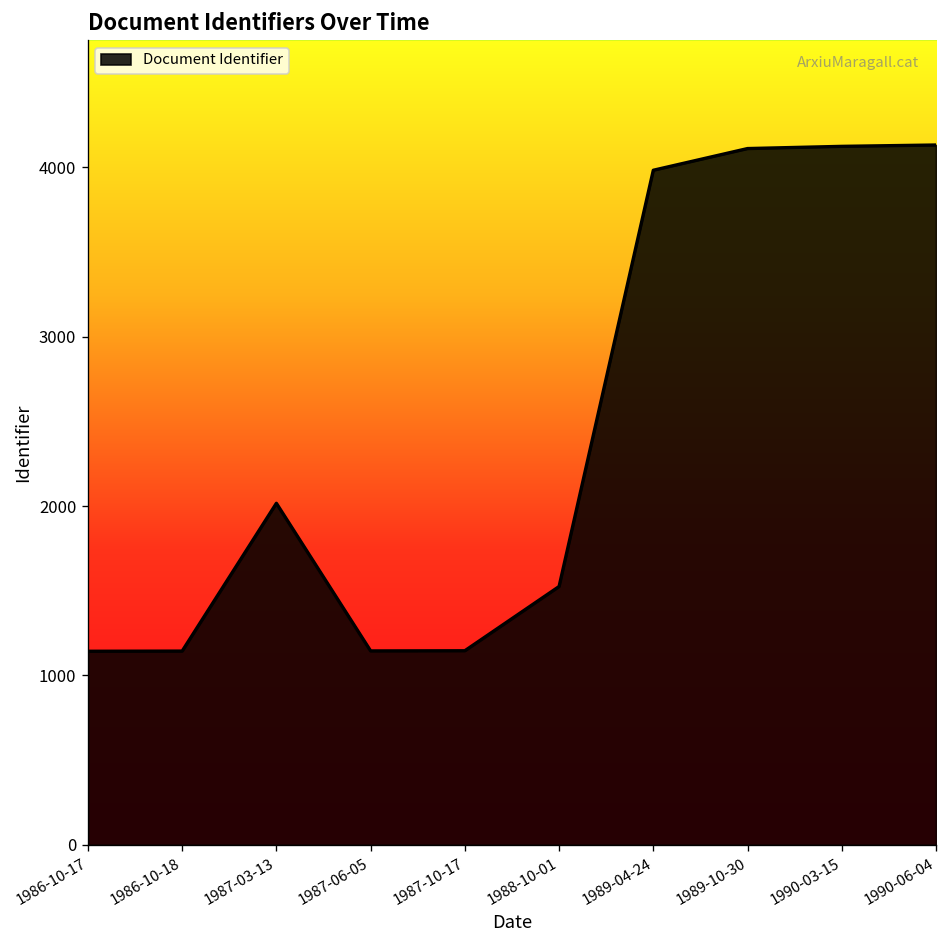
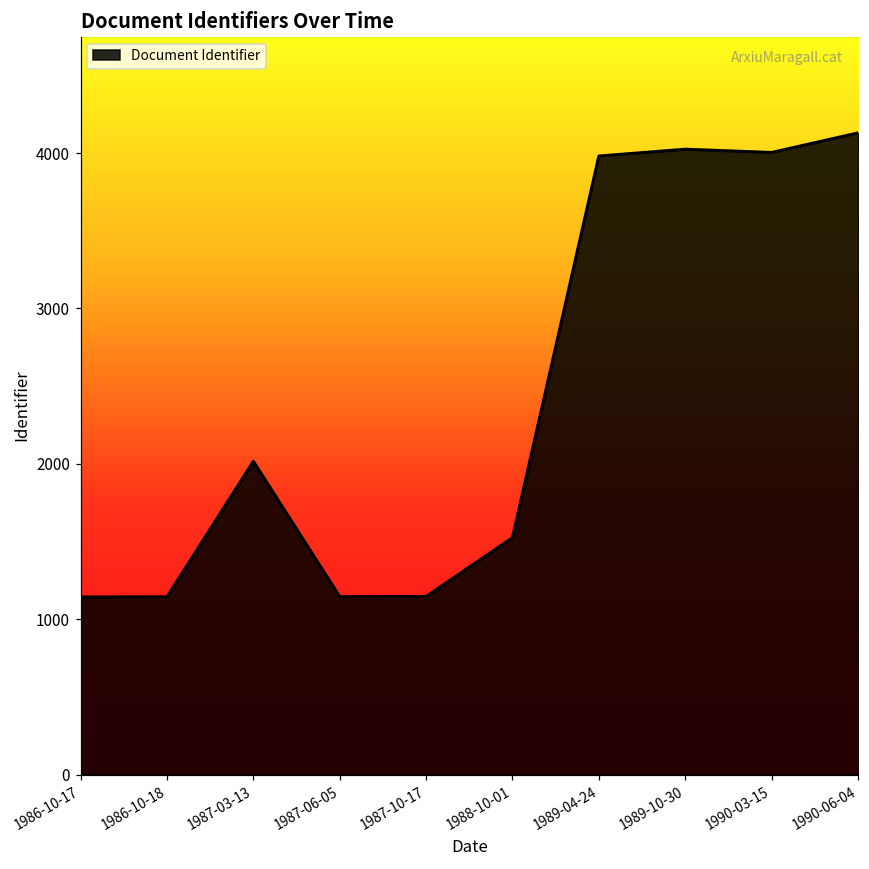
1989-10-30: 4110 -> 4030
1990-03-15: 4120 -> 4000
